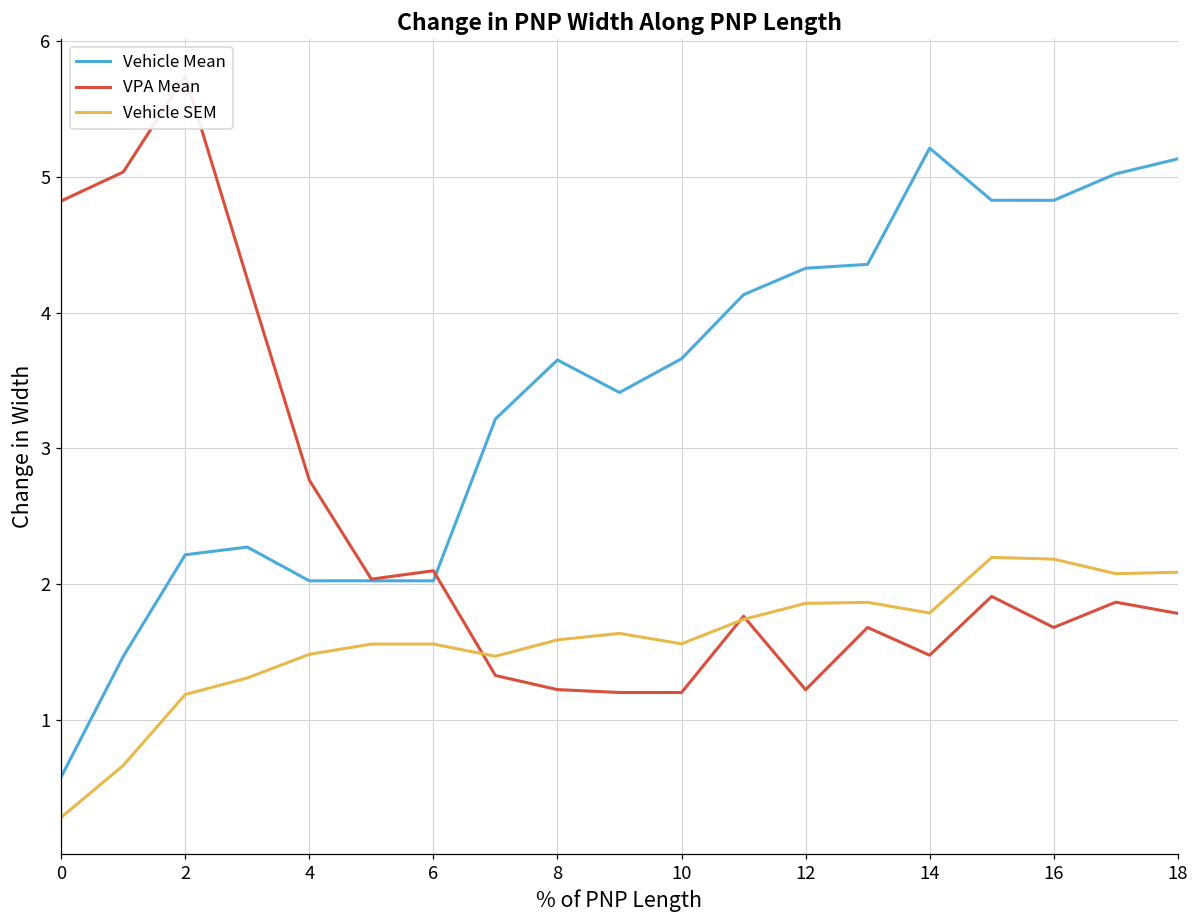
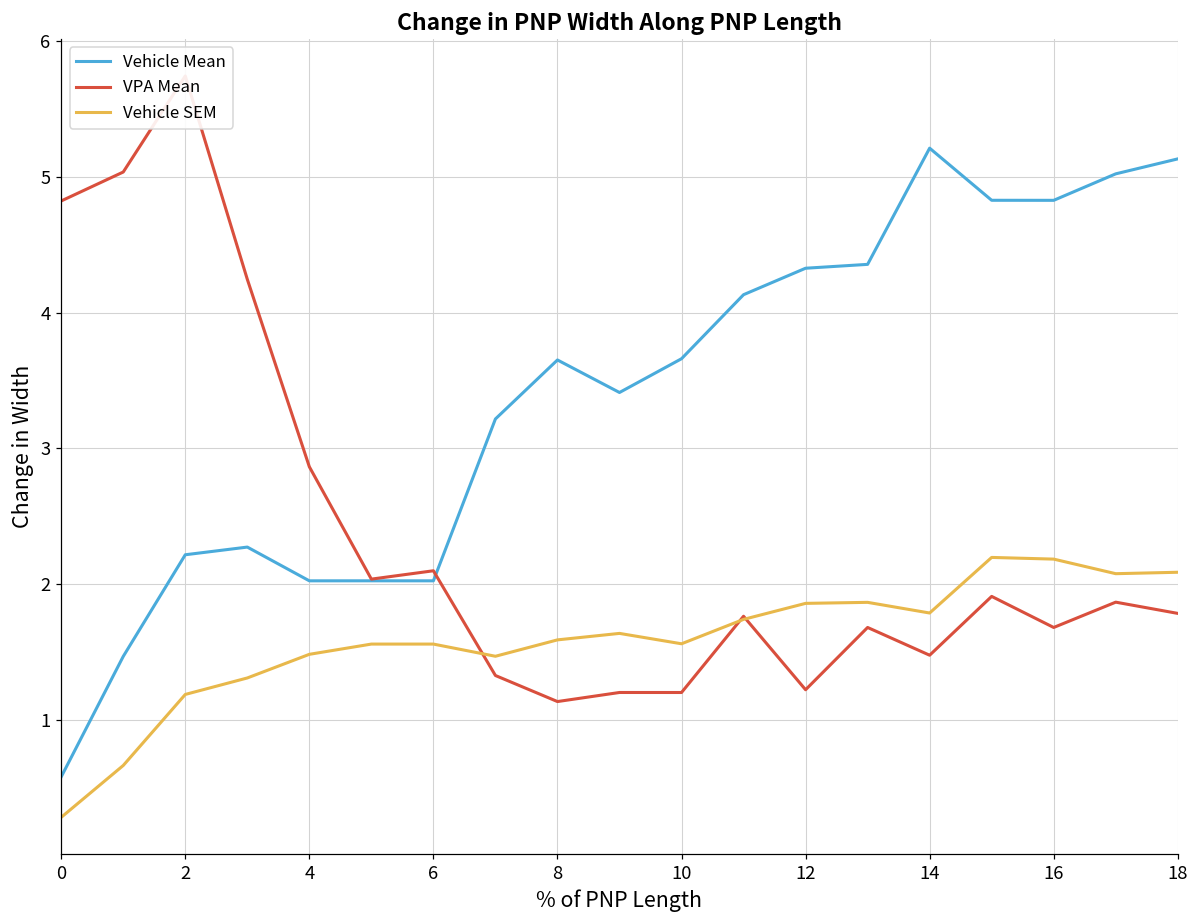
VPA Mean, 4: 2.77 -> 2.87
VPA Mean, 8: 1.22 -> 1.14
